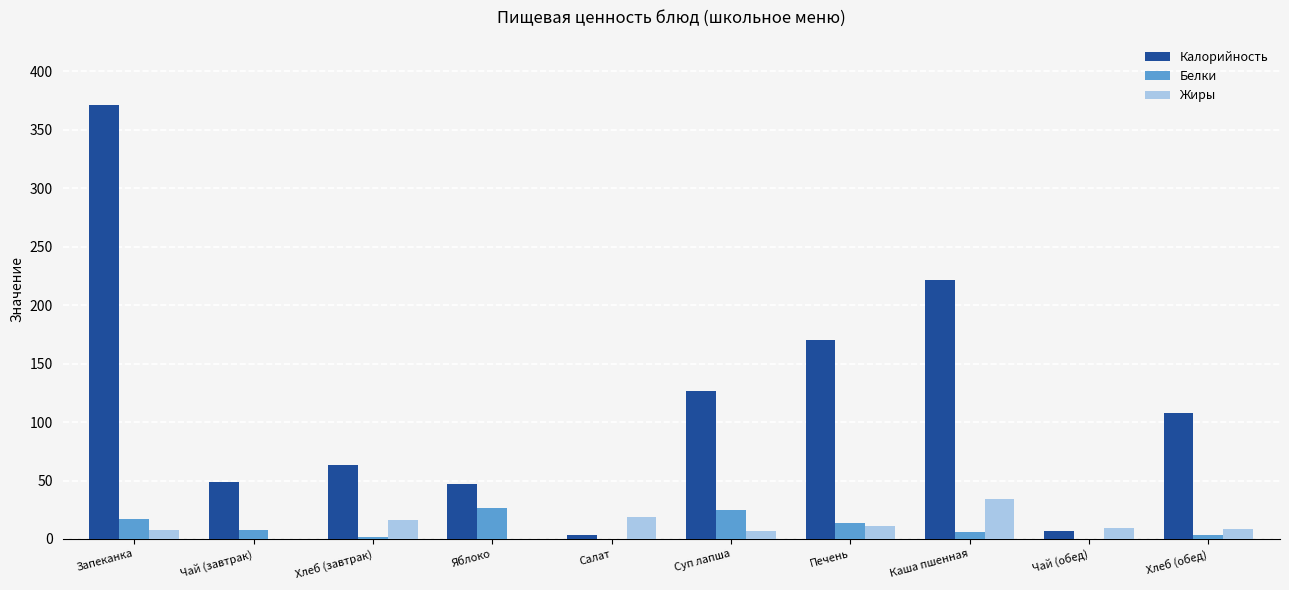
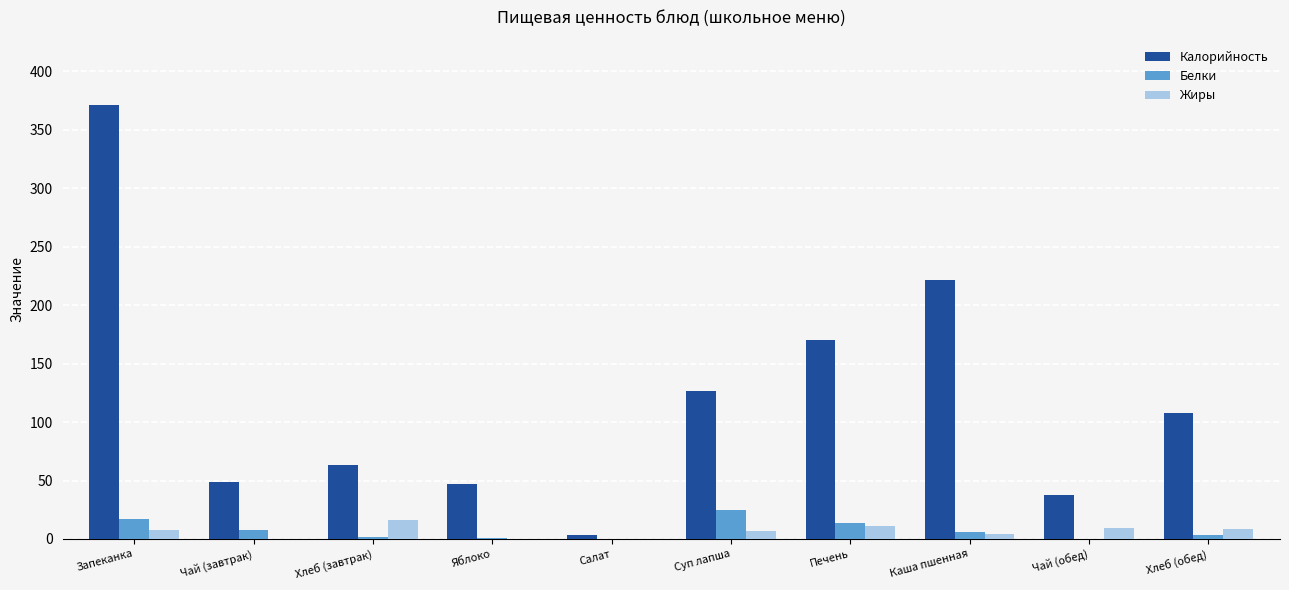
Белки, Яблоко: 27 -> 0
Жиры, Салат: 19 -> 0
Жиры, Каша пшенная: 35 -> 5
Калорийность, Чай (обед): 7 -> 38
